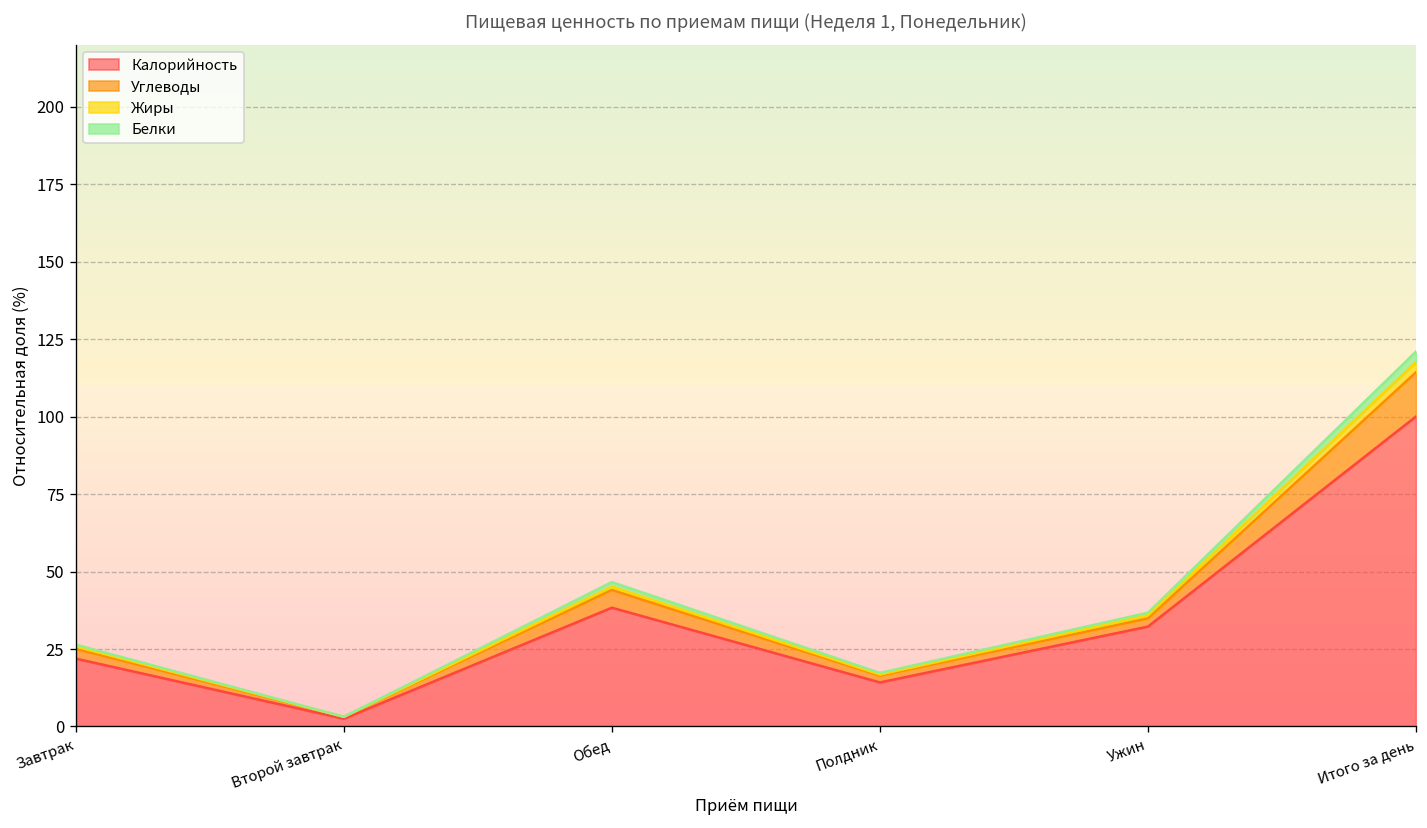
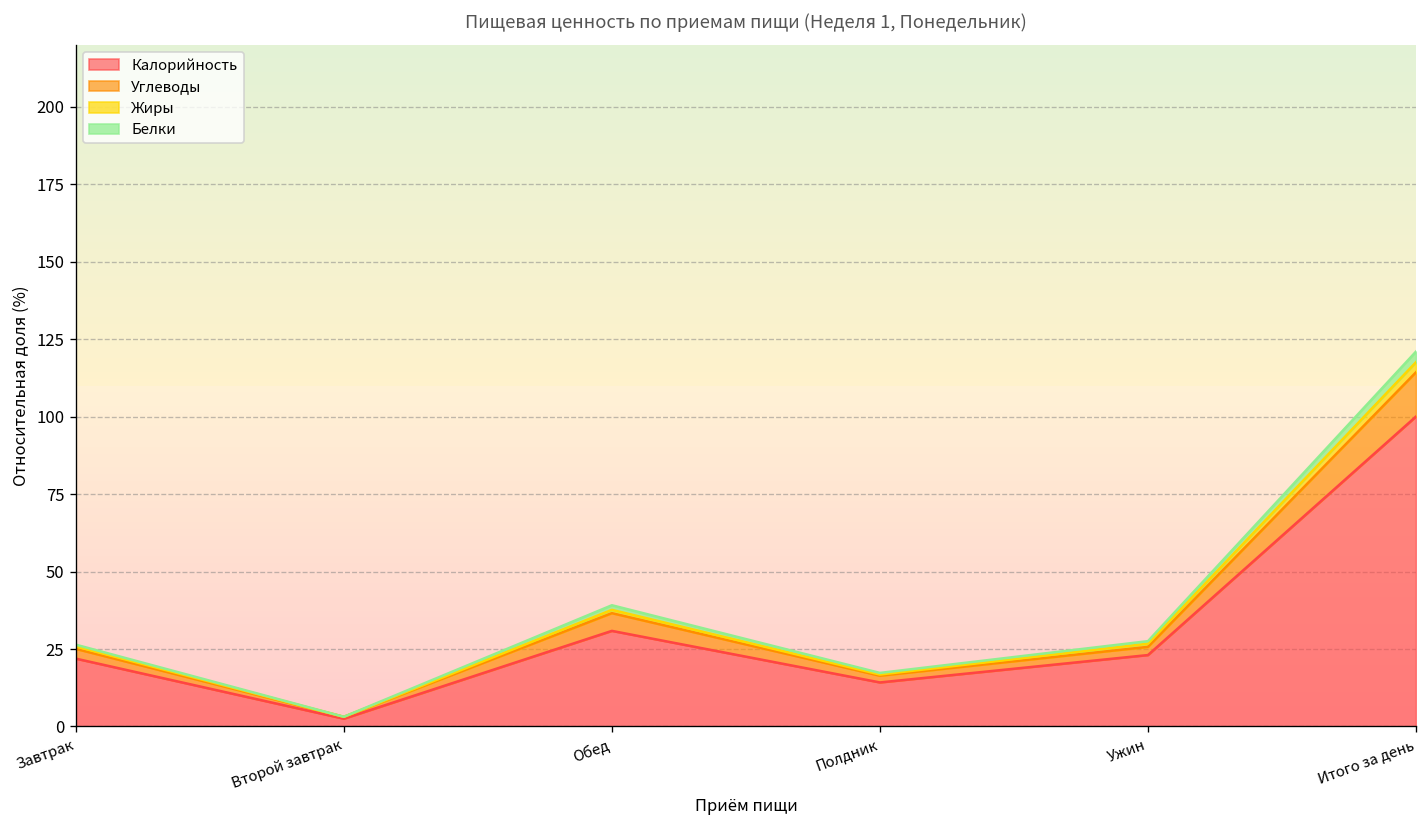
Калорийность, Обед: 38 -> 31
Калорийность, Ужин: 32 -> 23
